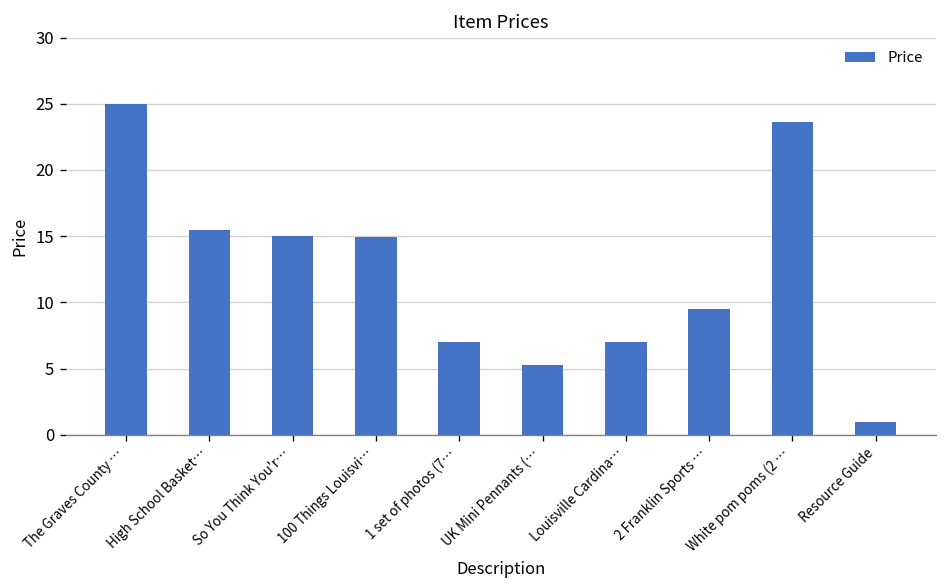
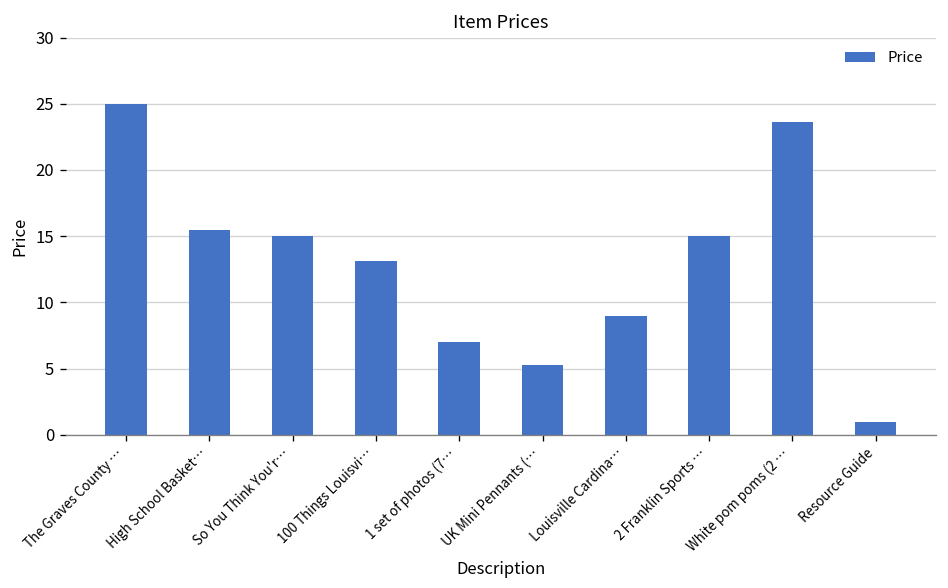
100 Things Louisvi…: 15.0 -> 13.1
Louisville Cardina…: 7.0 -> 9.0
2 Franklin Sports …: 9.5 -> 15.0
